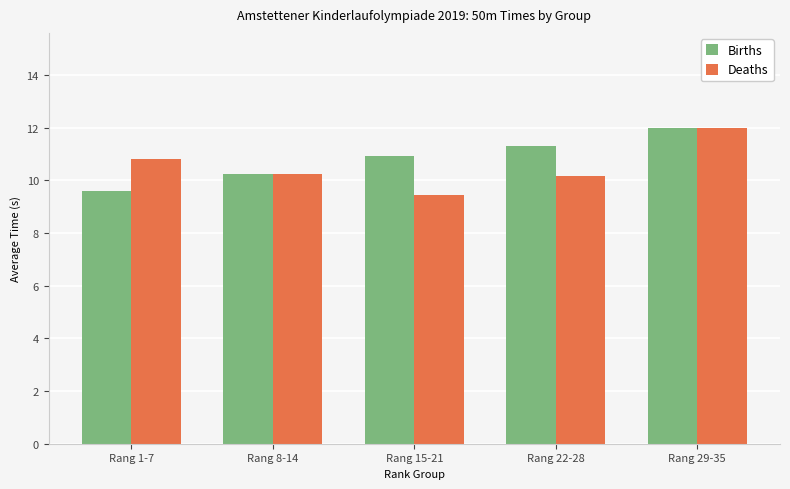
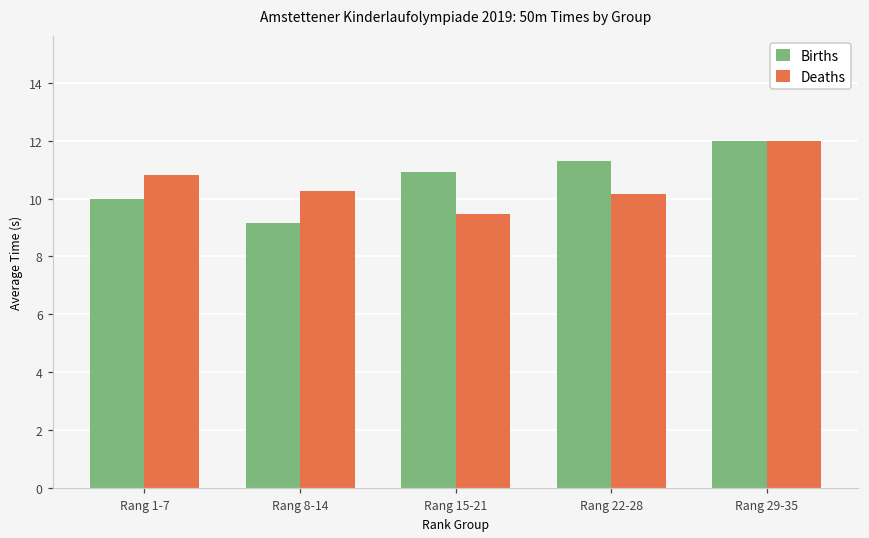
Births, Rang 1-7: 9.6 -> 10.0
Births, Rang 8-14: 10.2 -> 9.2
